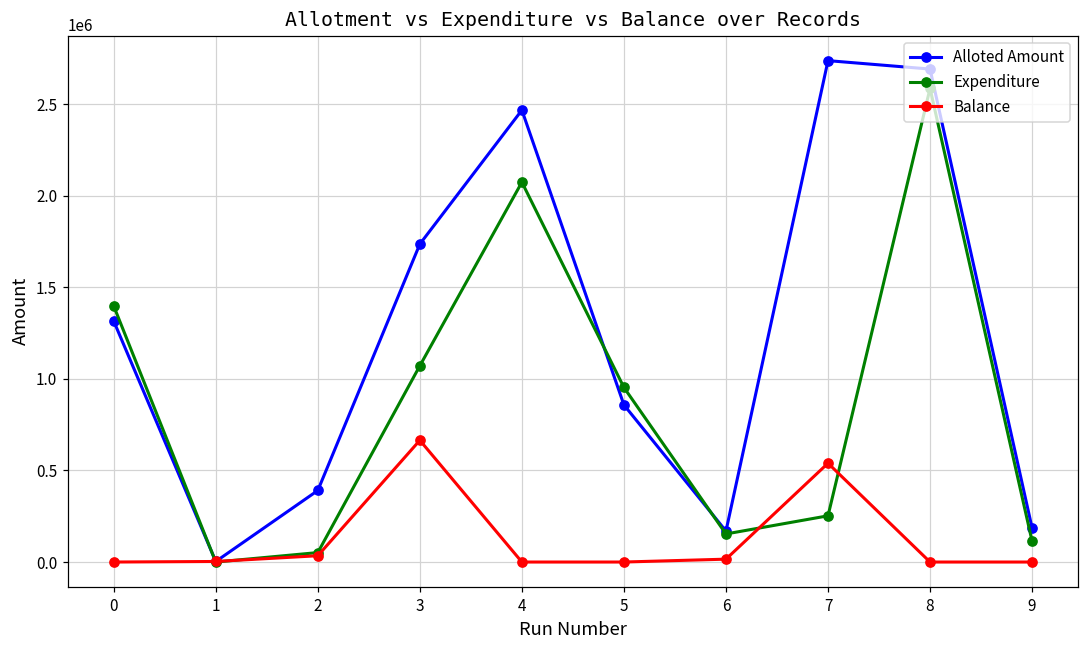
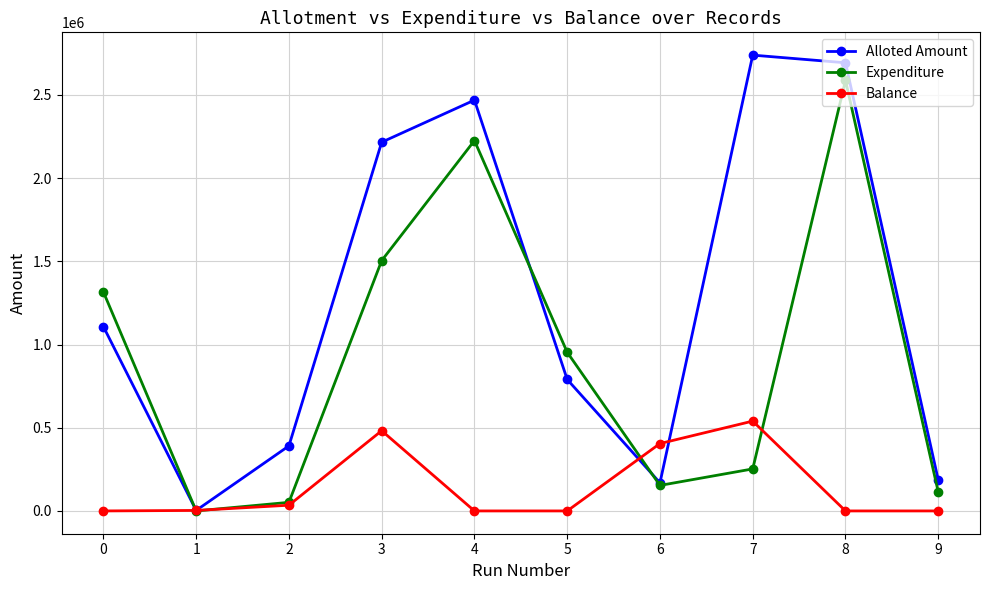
Alloted Amount, 0: 1320000 -> 1110000
Expenditure, 0: 1400000 -> 1320000
Alloted Amount, 3: 1740000 -> 2220000
Expenditure, 3: 1070000 -> 1500000
Balance, 3: 660000 -> 480000
Expenditure, 4: 2080000 -> 2230000
Alloted Amount, 5: 860000 -> 790000
Balance, 6: 20000 -> 400000
